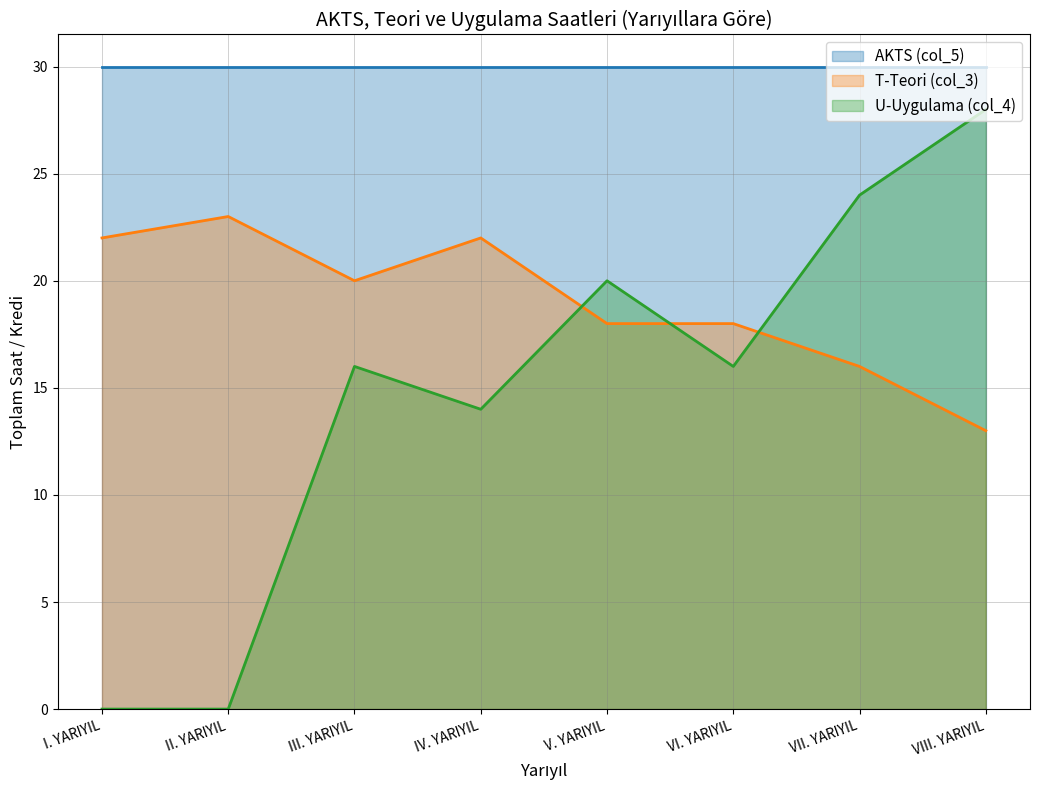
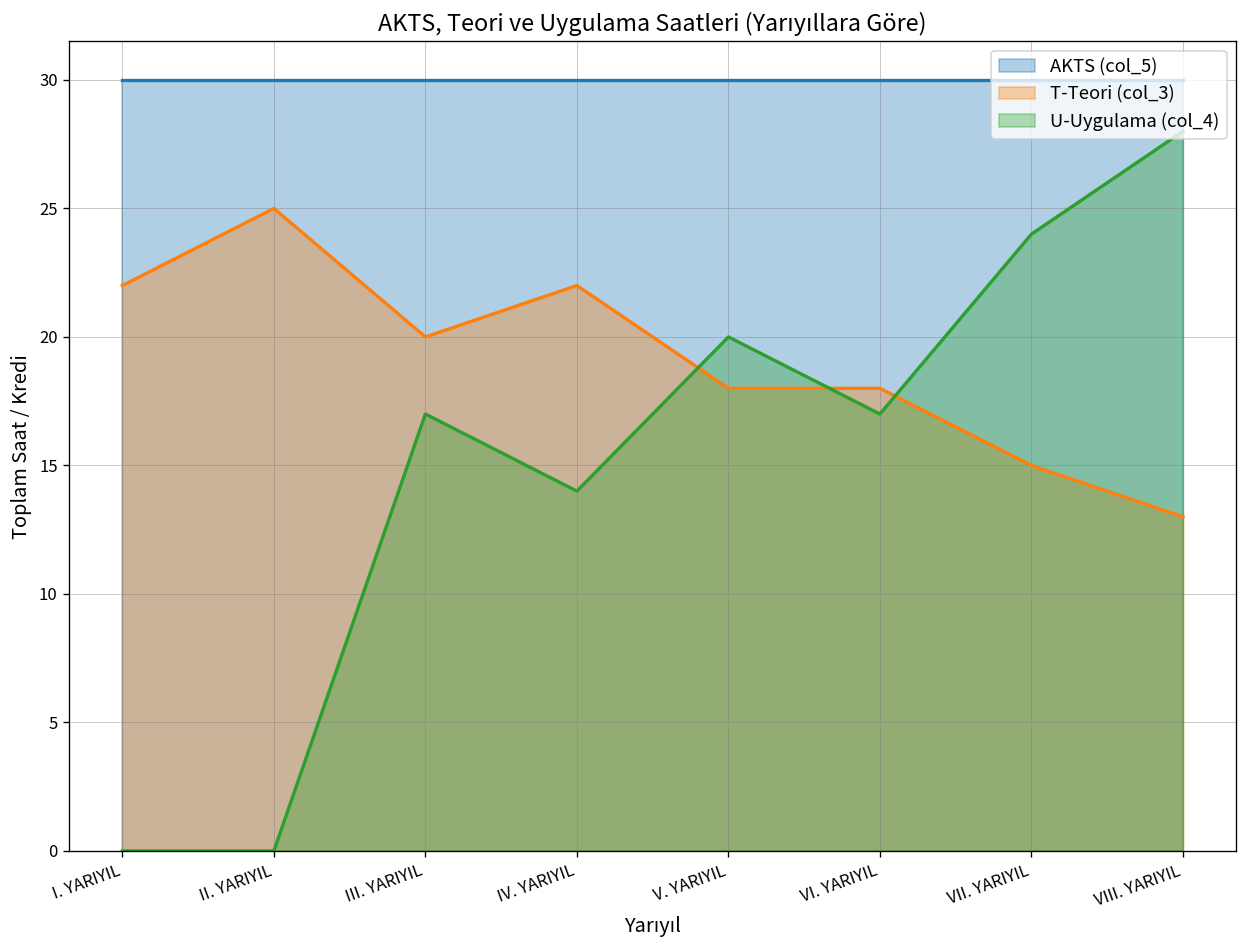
T-Teori (col_3), II. YARIYIL: 23 -> 25
U-Uygulama (col_4), III. YARIYIL: 16 -> 17
U-Uygulama (col_4), VI. YARIYIL: 16 -> 17
T-Teori (col_3), VII. YARIYIL: 16 -> 15
